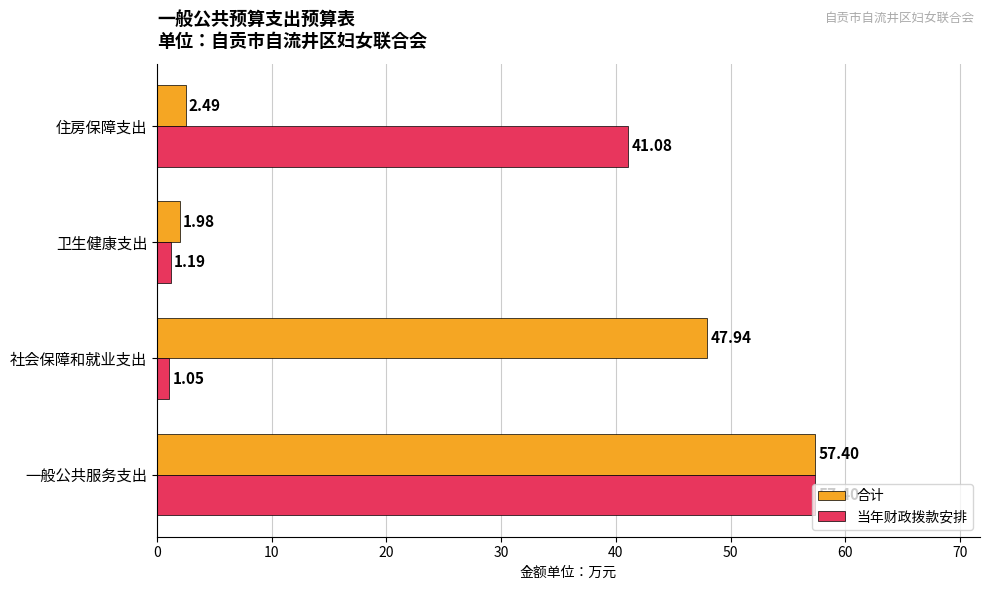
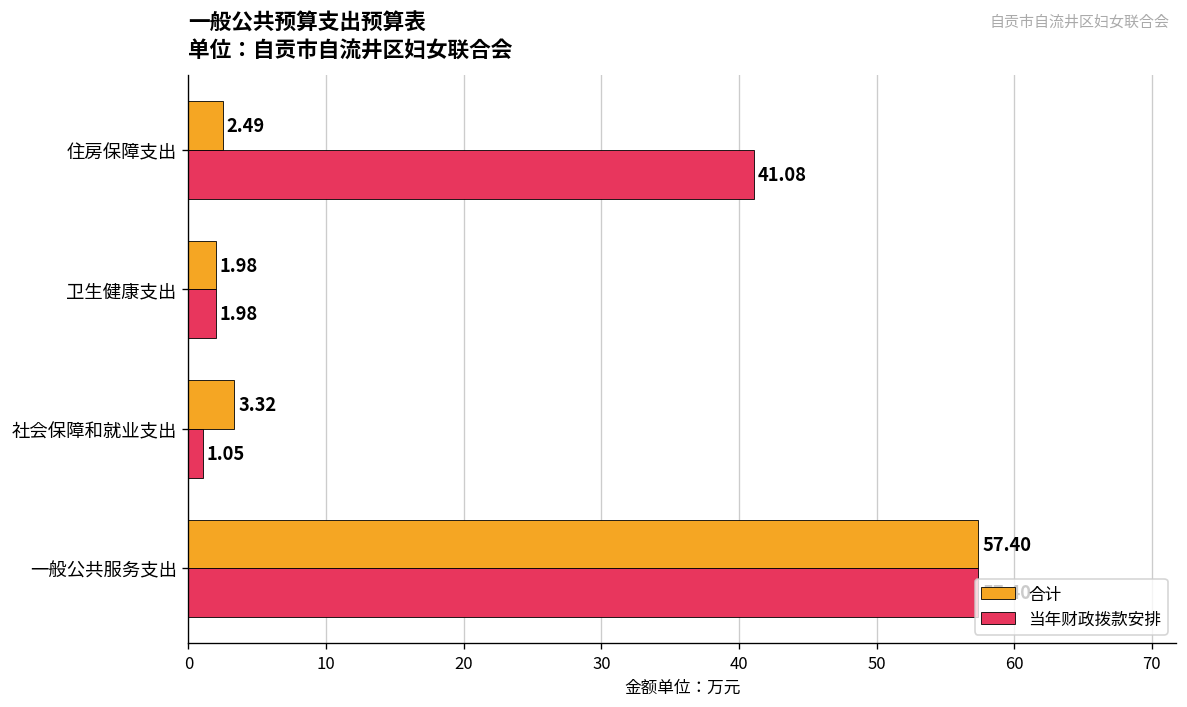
当年财政拨款安排, 卫生健康支出: 1.19 -> 1.98
合计, 社会保障和就业支出: 47.94 -> 3.32
